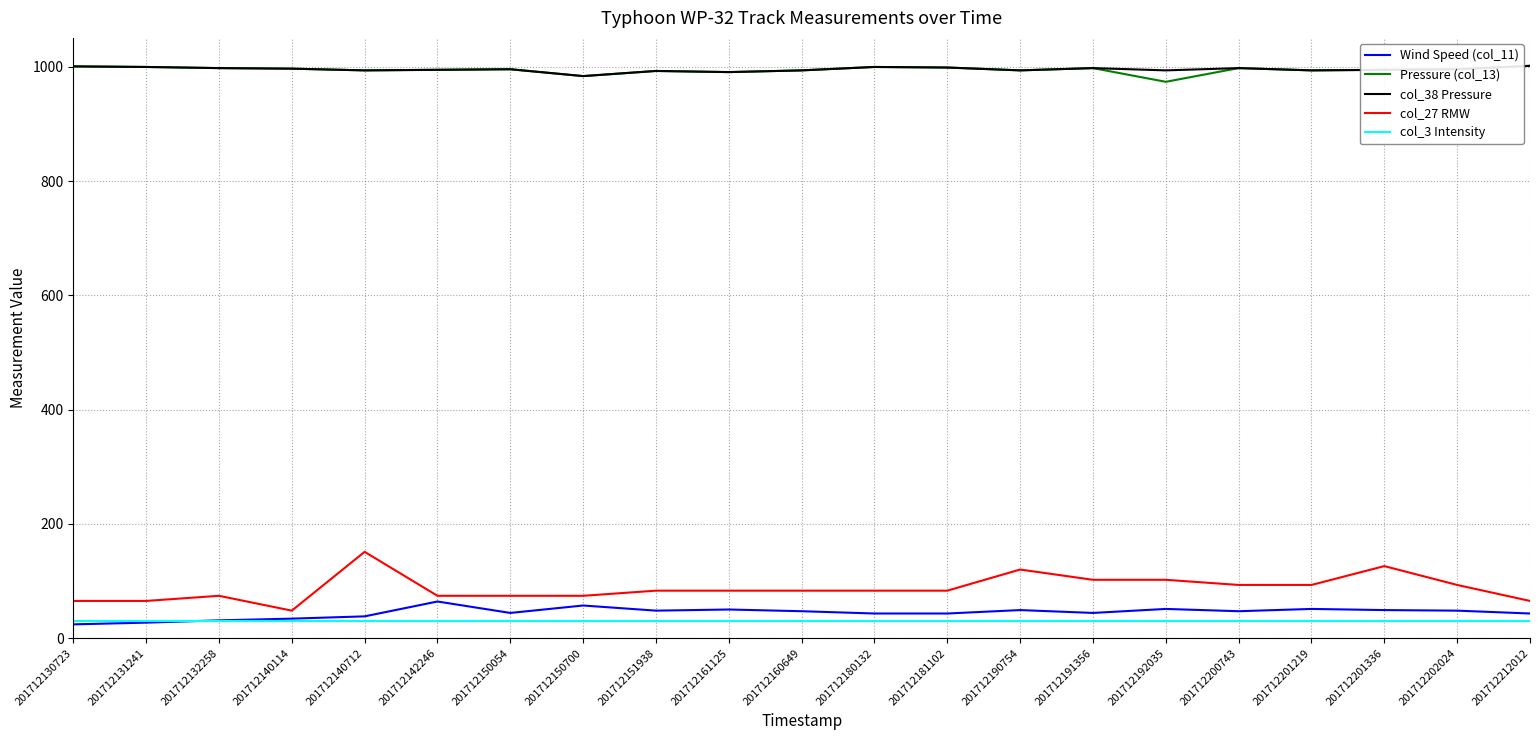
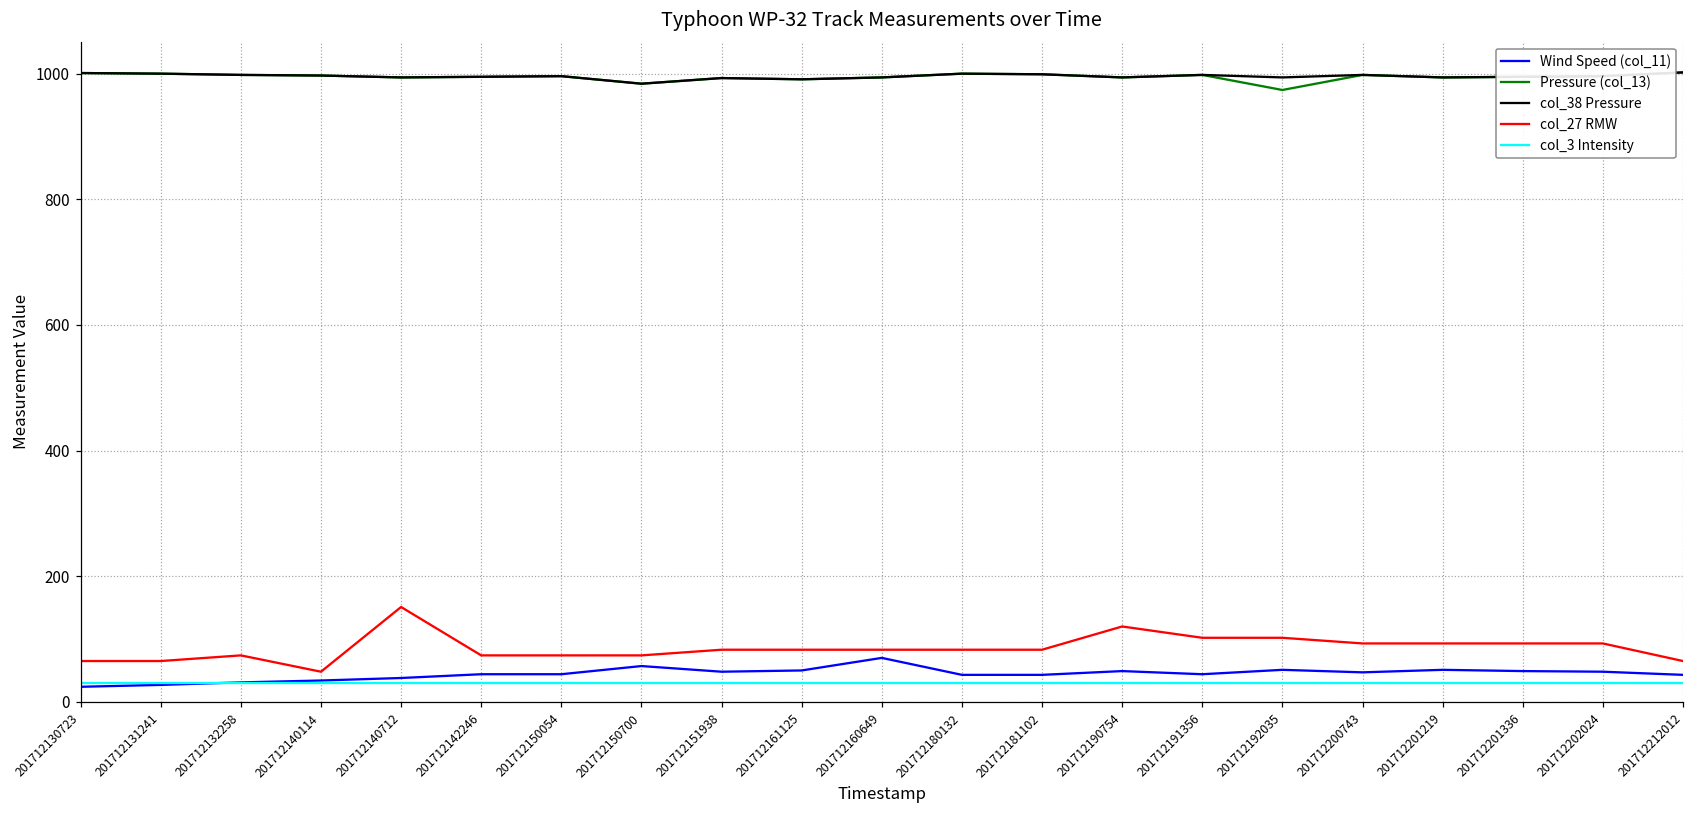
Wind Speed (col_11), 201712142246: 60 -> 40
Wind Speed (col_11), 201712160649: 50 -> 70
col_27 RMW, 201712201336: 130 -> 90
